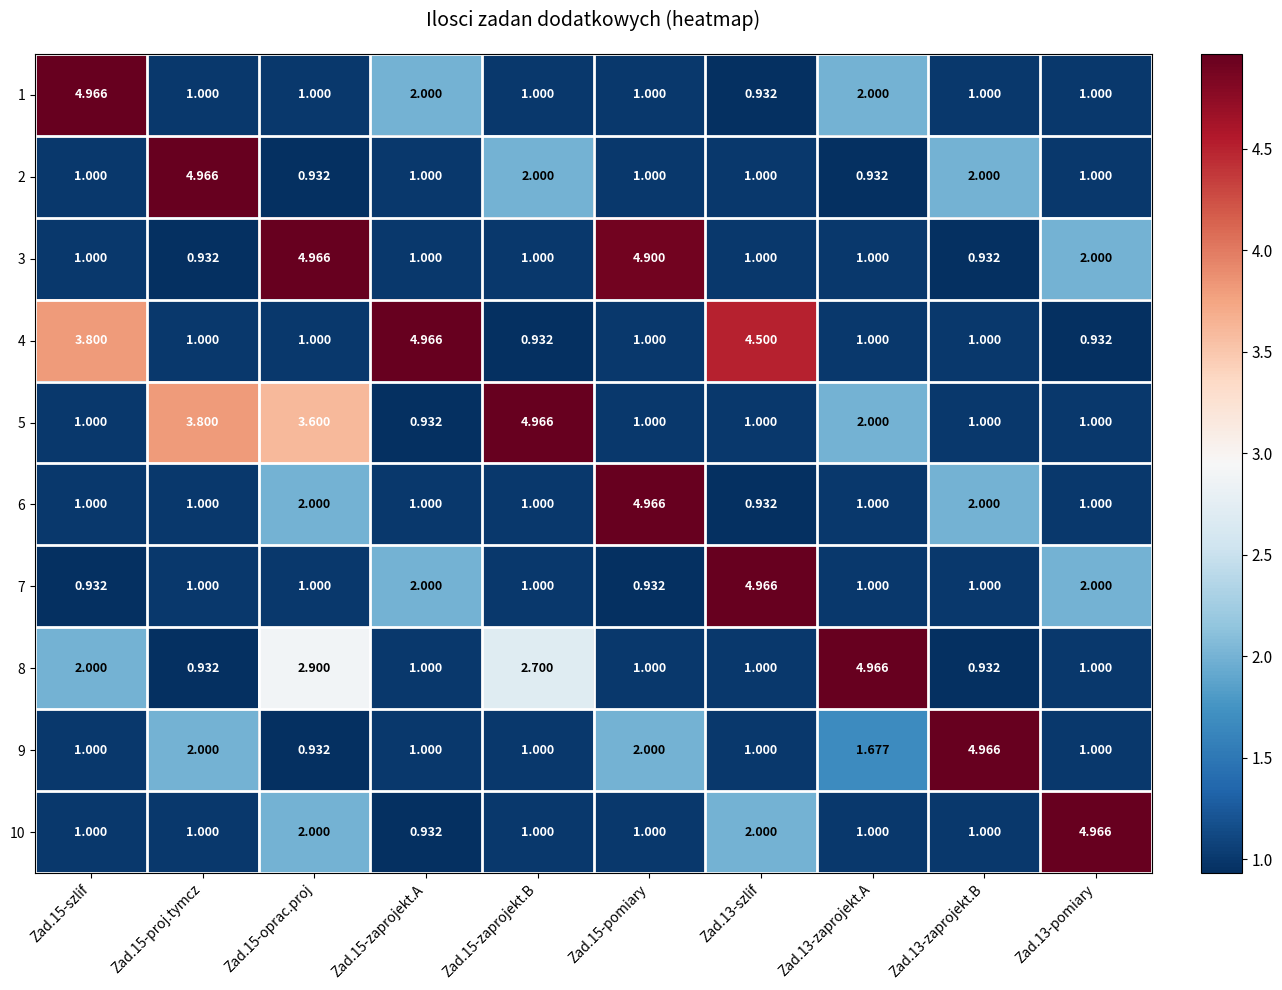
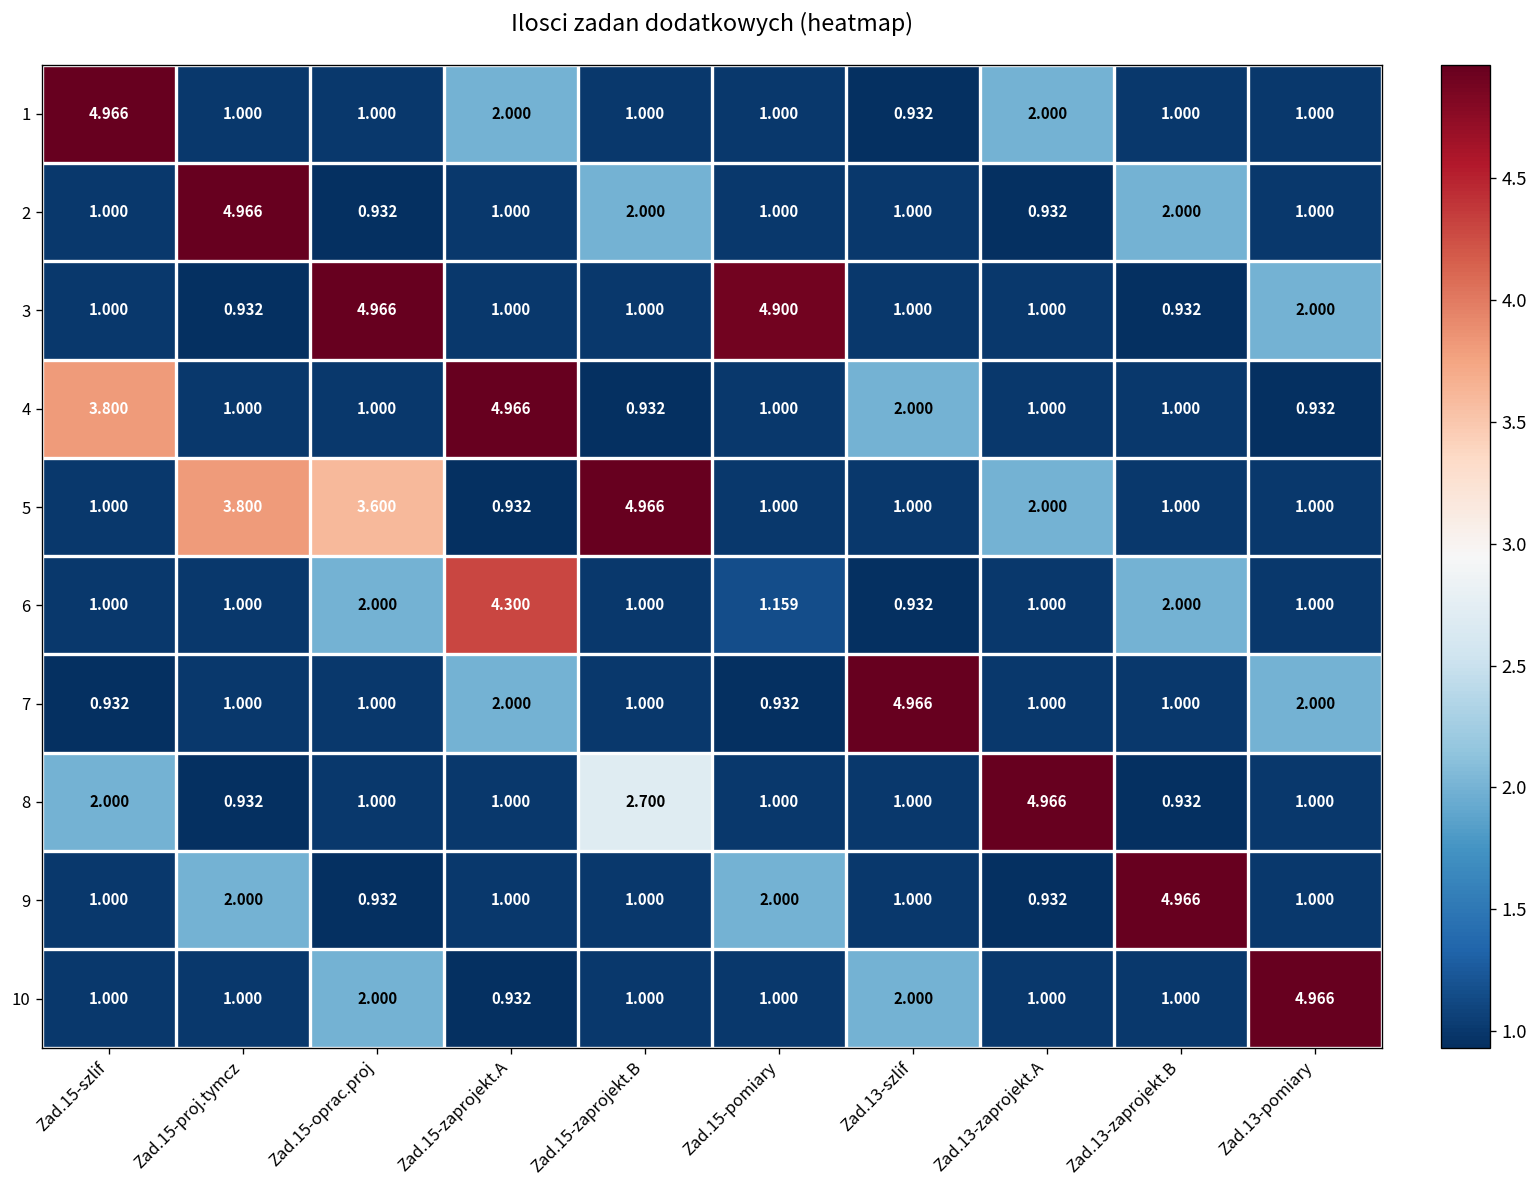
4, Zad.13-szlif: 4.500 -> 2.000
6, Zad.15-zaprojekt.A: 1.000 -> 4.300
6, Zad.15-pomiary: 4.966 -> 1.159
8, Zad.15-oprac.proj: 2.900 -> 1.000
9, Zad.13-zaprojekt.A: 1.677 -> 0.932
